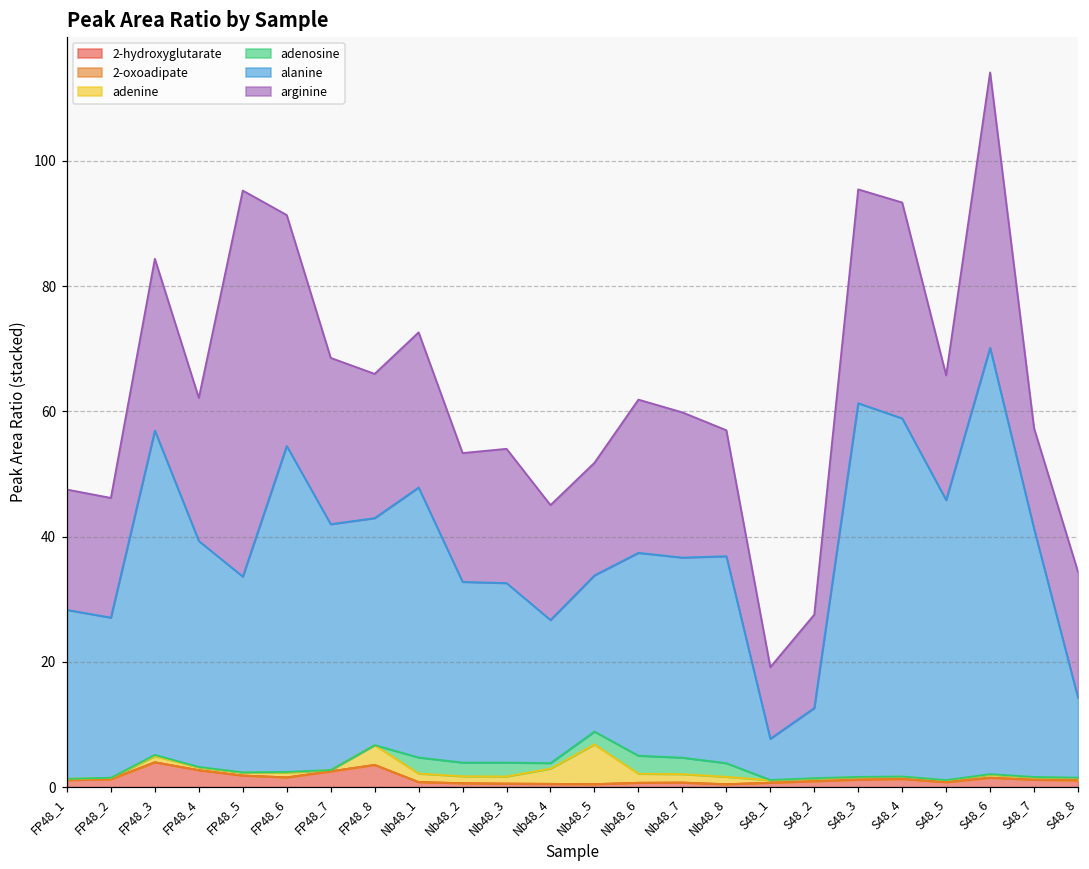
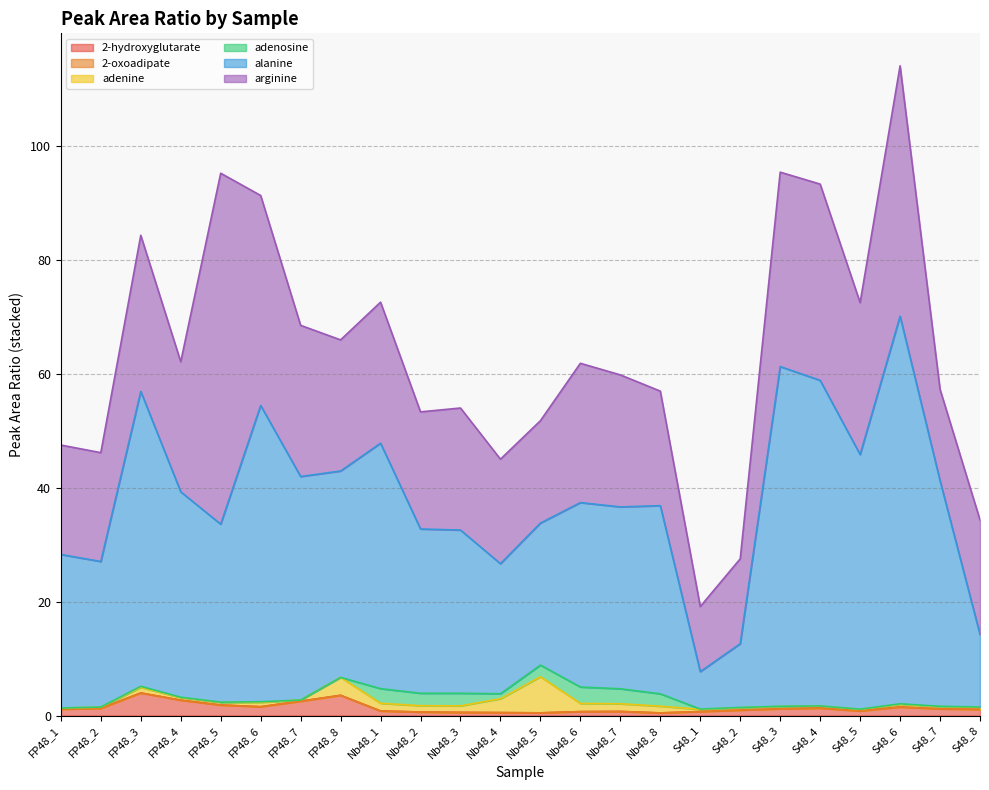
arginine, S48_5: 20 -> 27
